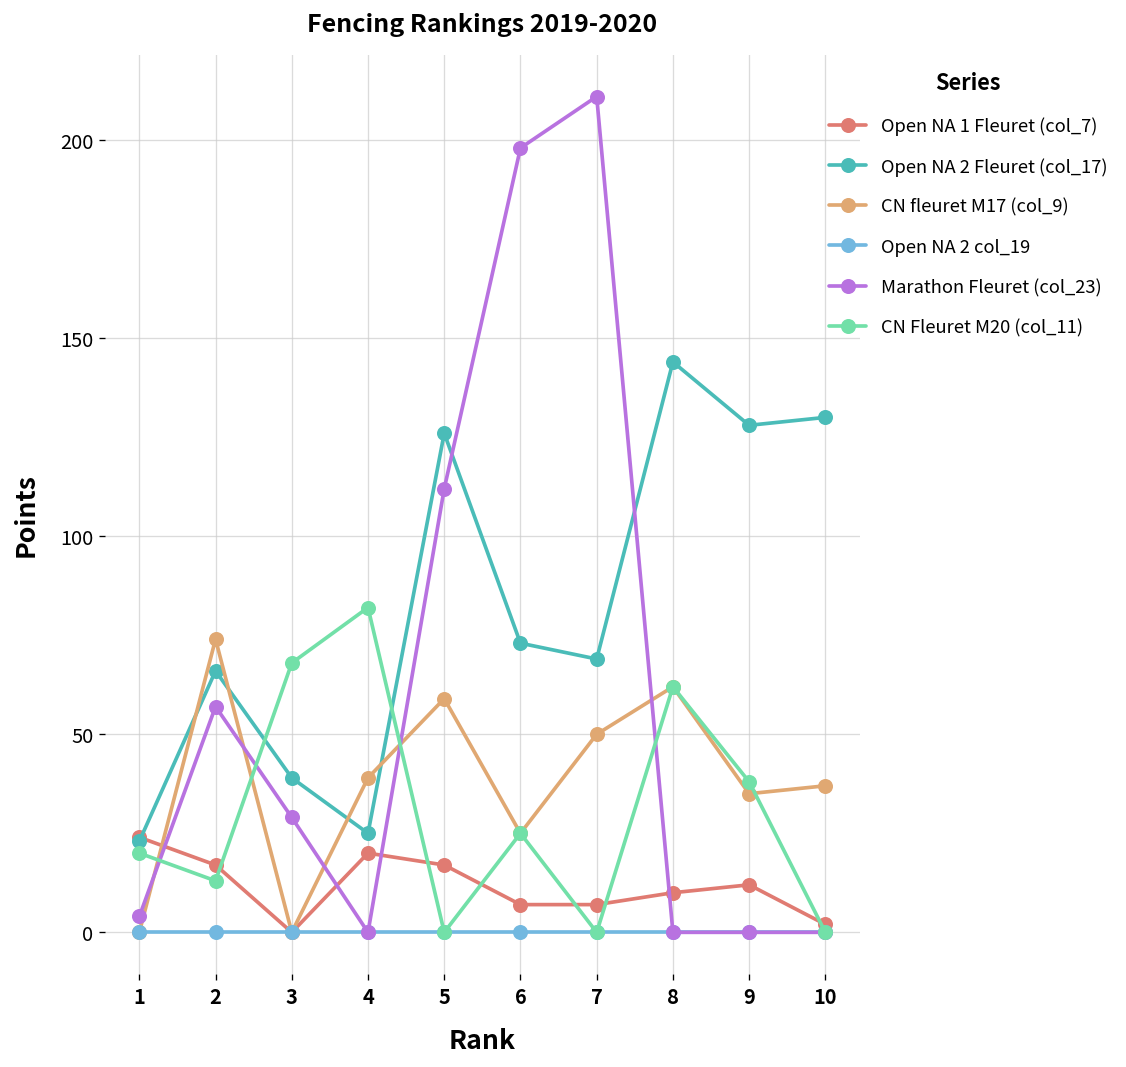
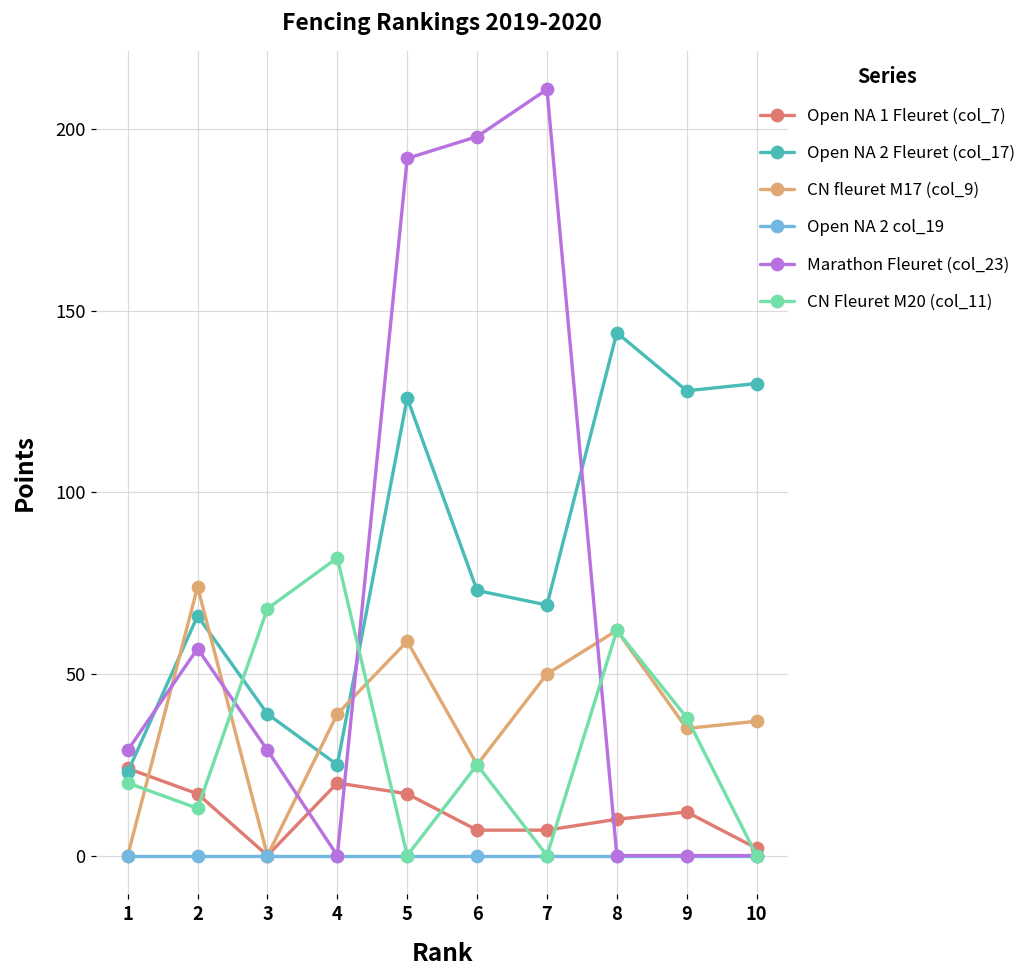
Marathon Fleuret (col_23), 1: 4 -> 29
Marathon Fleuret (col_23), 5: 112 -> 192
